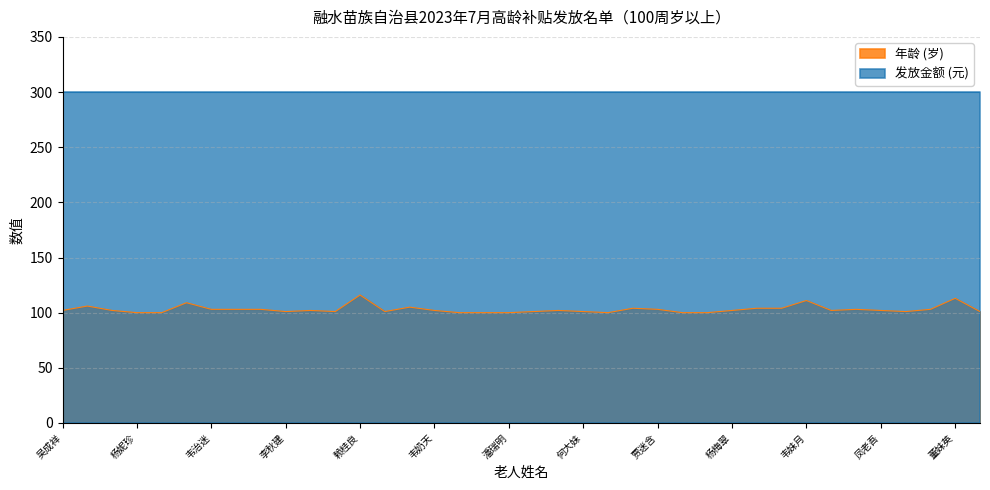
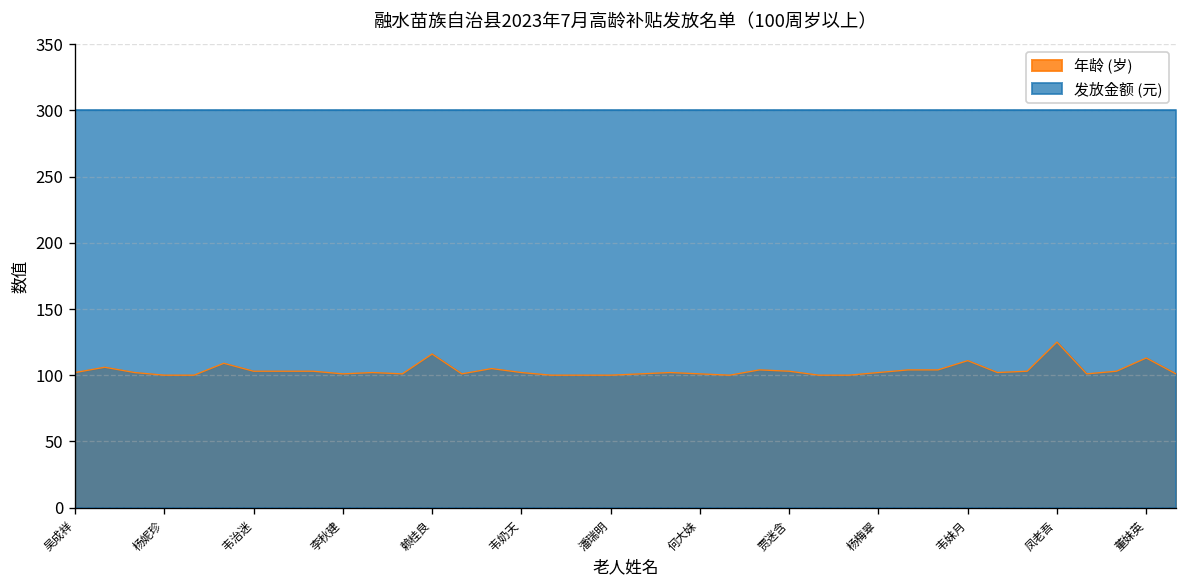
年龄 (岁), 凤老吾: 102 -> 125
